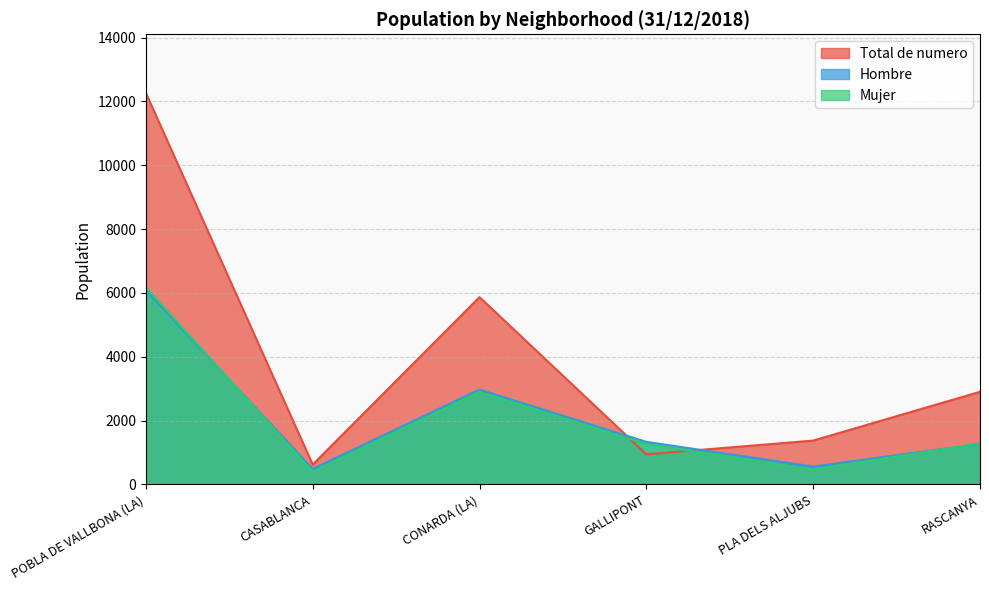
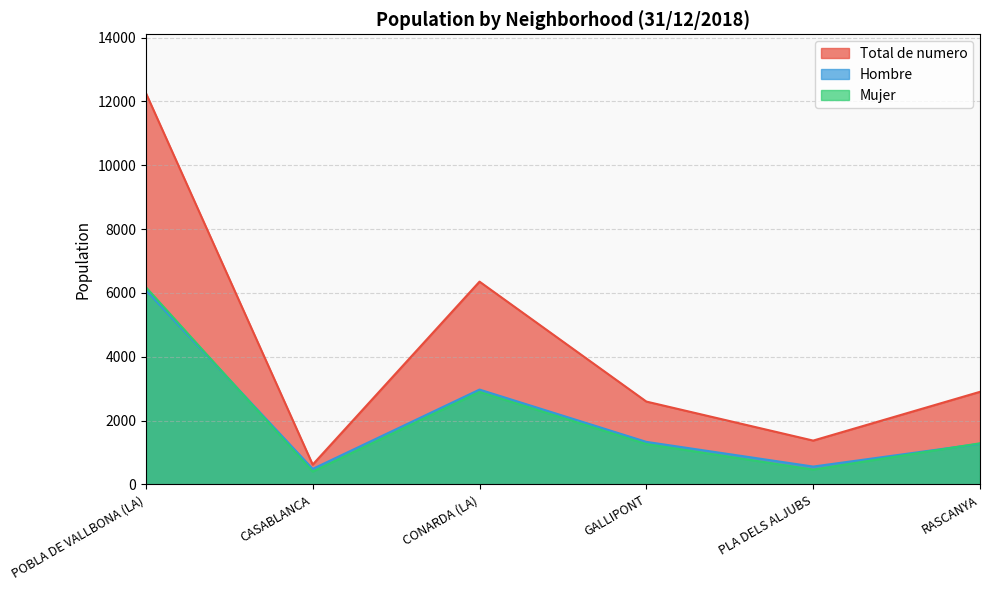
Total de numero, CONARDA (LA): 5900 -> 6400
Total de numero, GALLIPONT: 900 -> 2600
